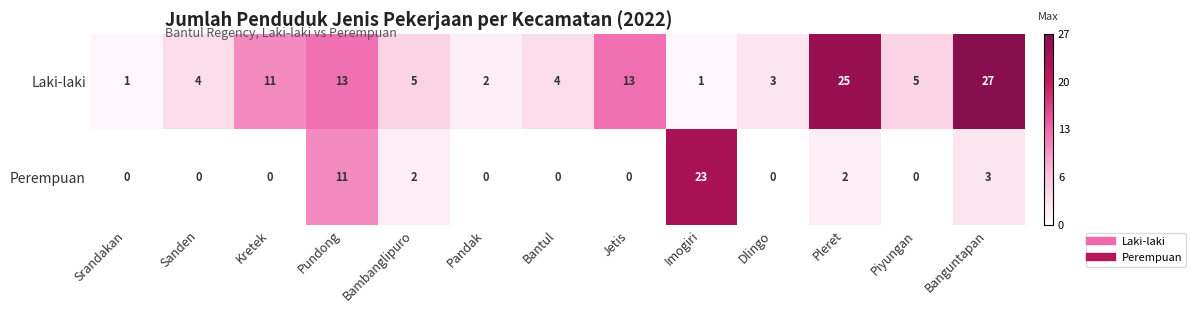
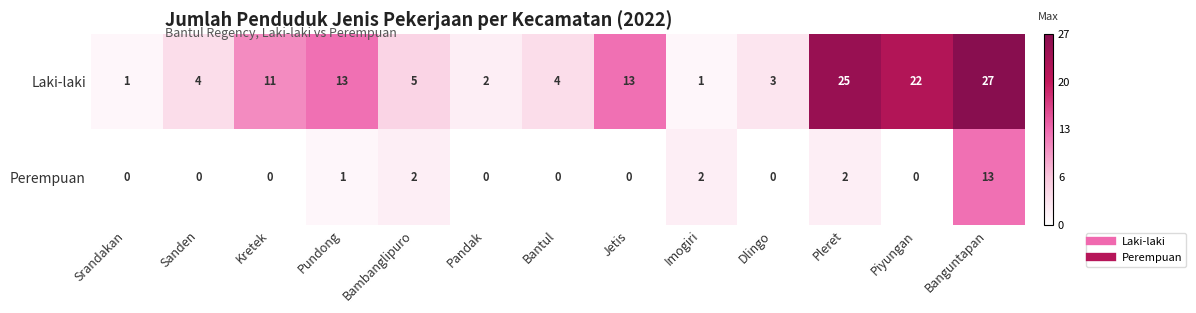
Laki-laki, Piyungan: 5 -> 22
Perempuan, Pundong: 11 -> 1
Perempuan, Imogiri: 23 -> 2
Perempuan, Banguntapan: 3 -> 13
